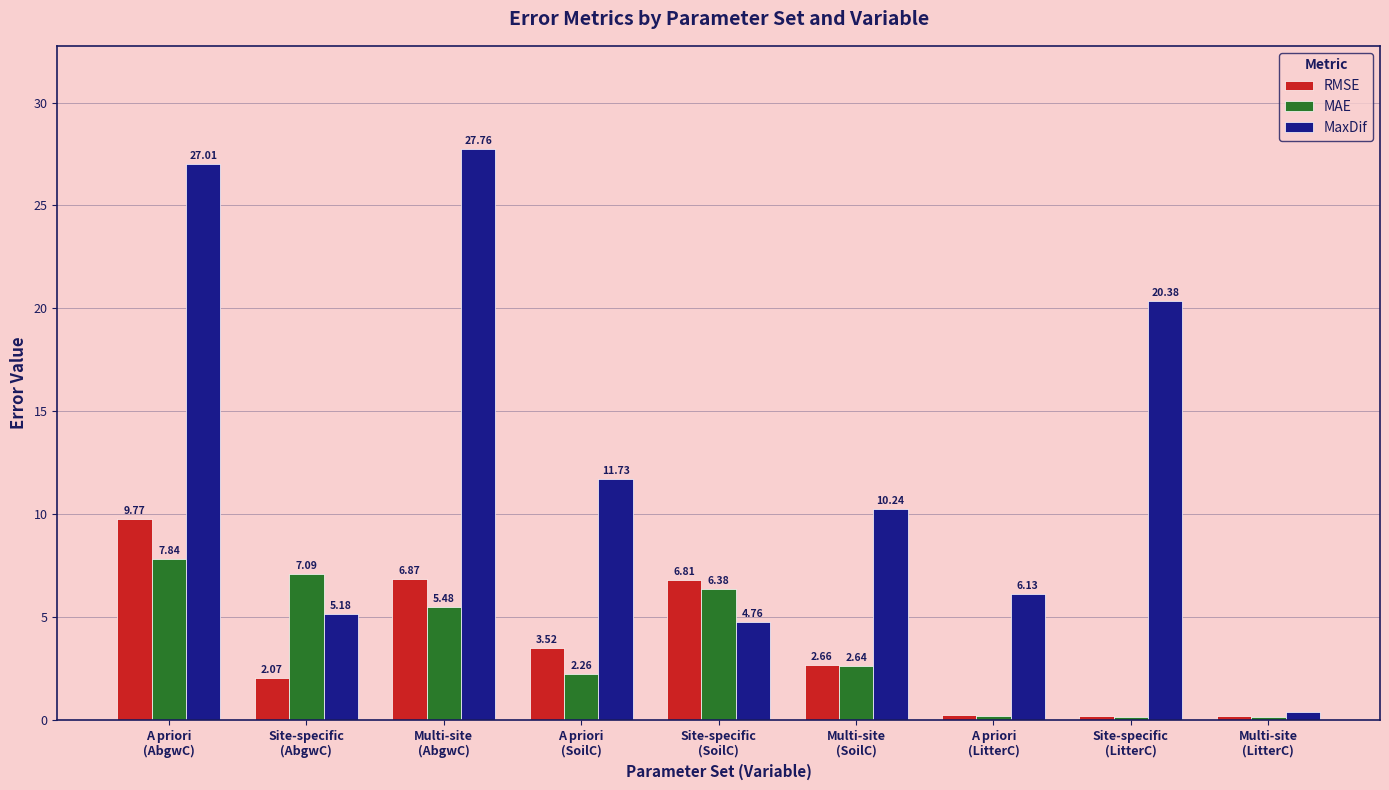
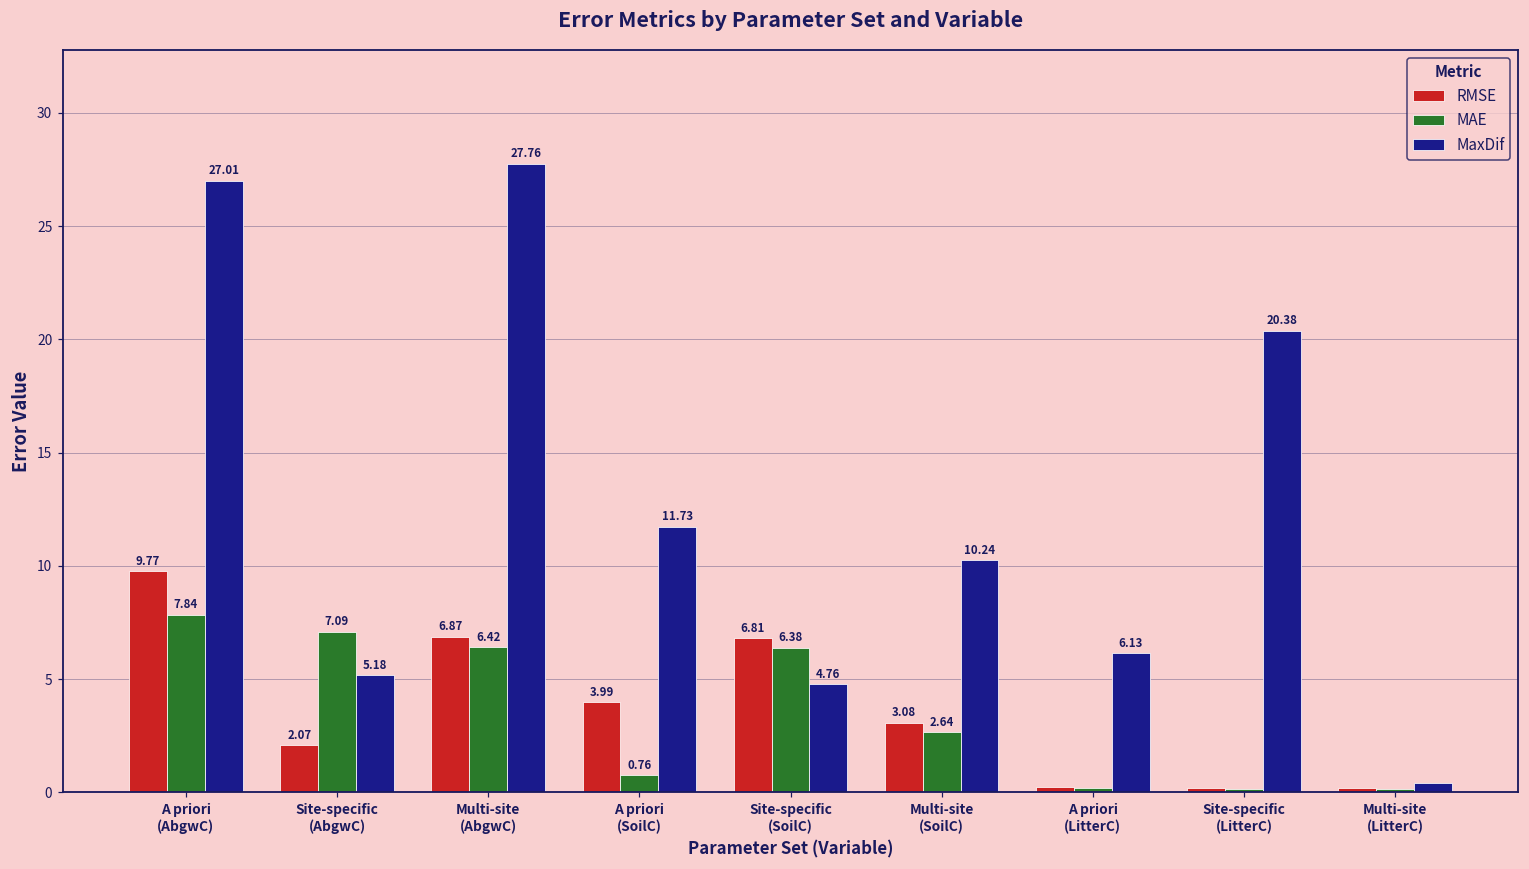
MAE, Multi-site (AbgwC): 5.48 -> 6.42
RMSE, A priori (SoilC): 3.52 -> 3.99
MAE, A priori (SoilC): 2.26 -> 0.76
RMSE, Multi-site (SoilC): 2.66 -> 3.08
